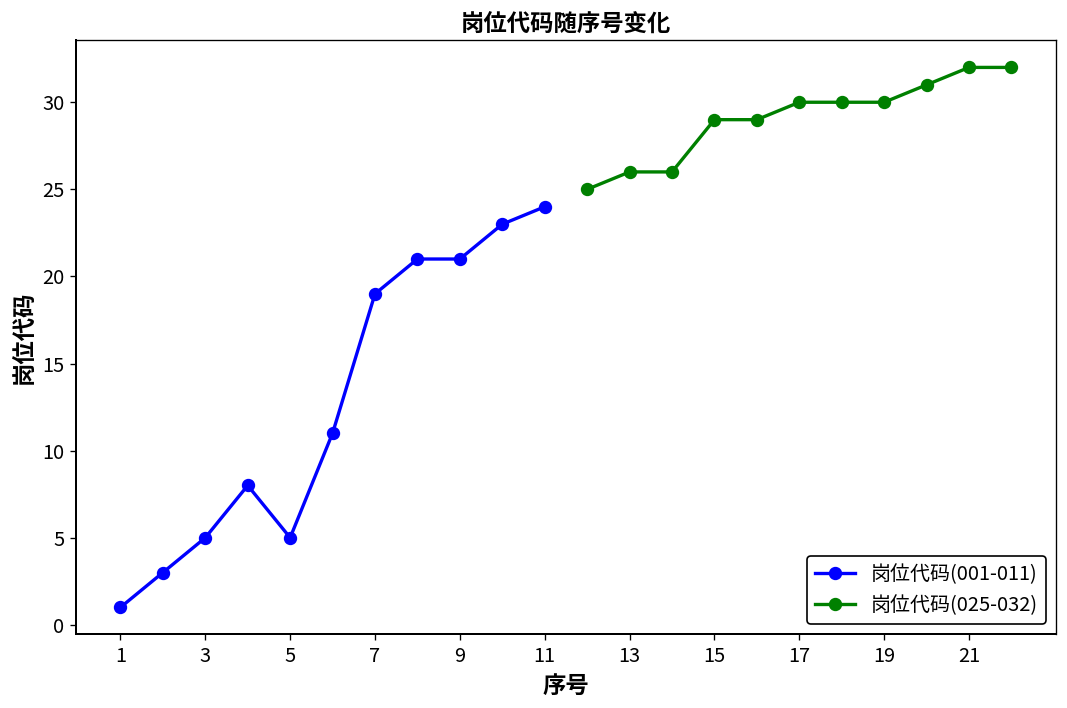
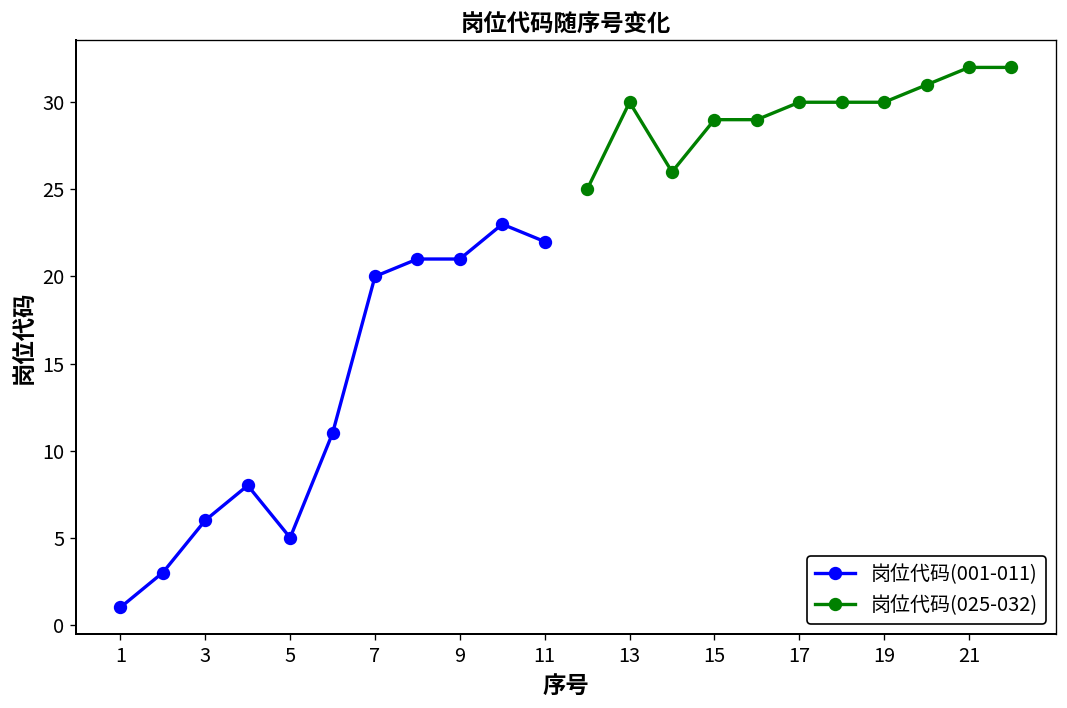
岗位代码(001-011), 3: 5 -> 6
岗位代码(001-011), 7: 19 -> 20
岗位代码(001-011), 11: 24 -> 22
岗位代码(025-032), 13: 26 -> 30
